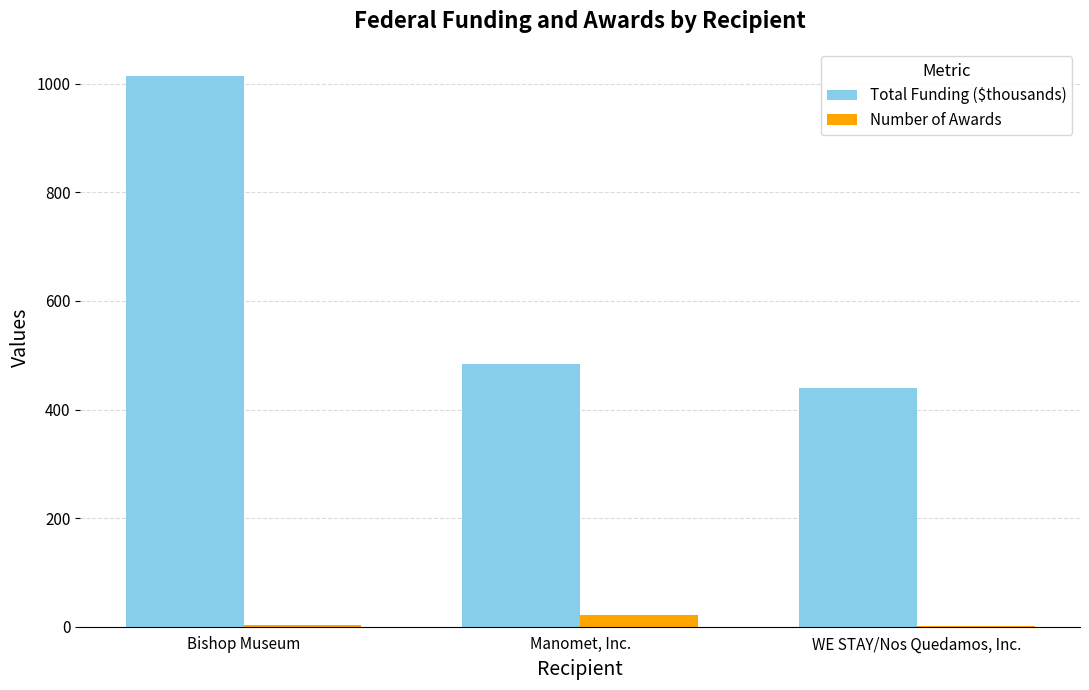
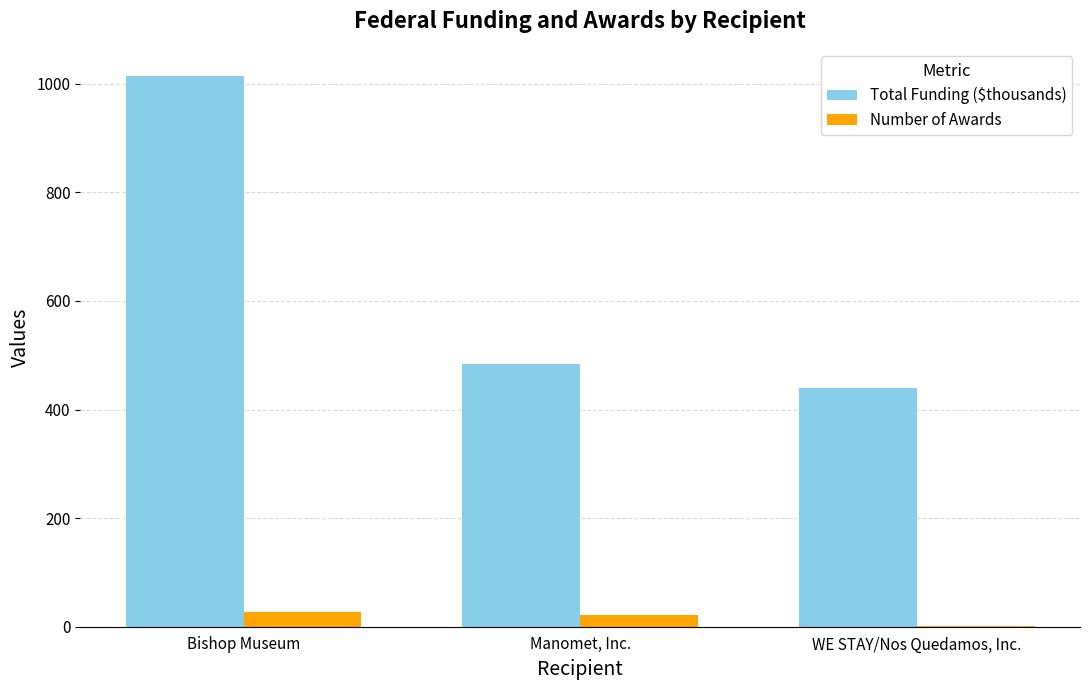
Number of Awards, Bishop Museum: 0 -> 30
